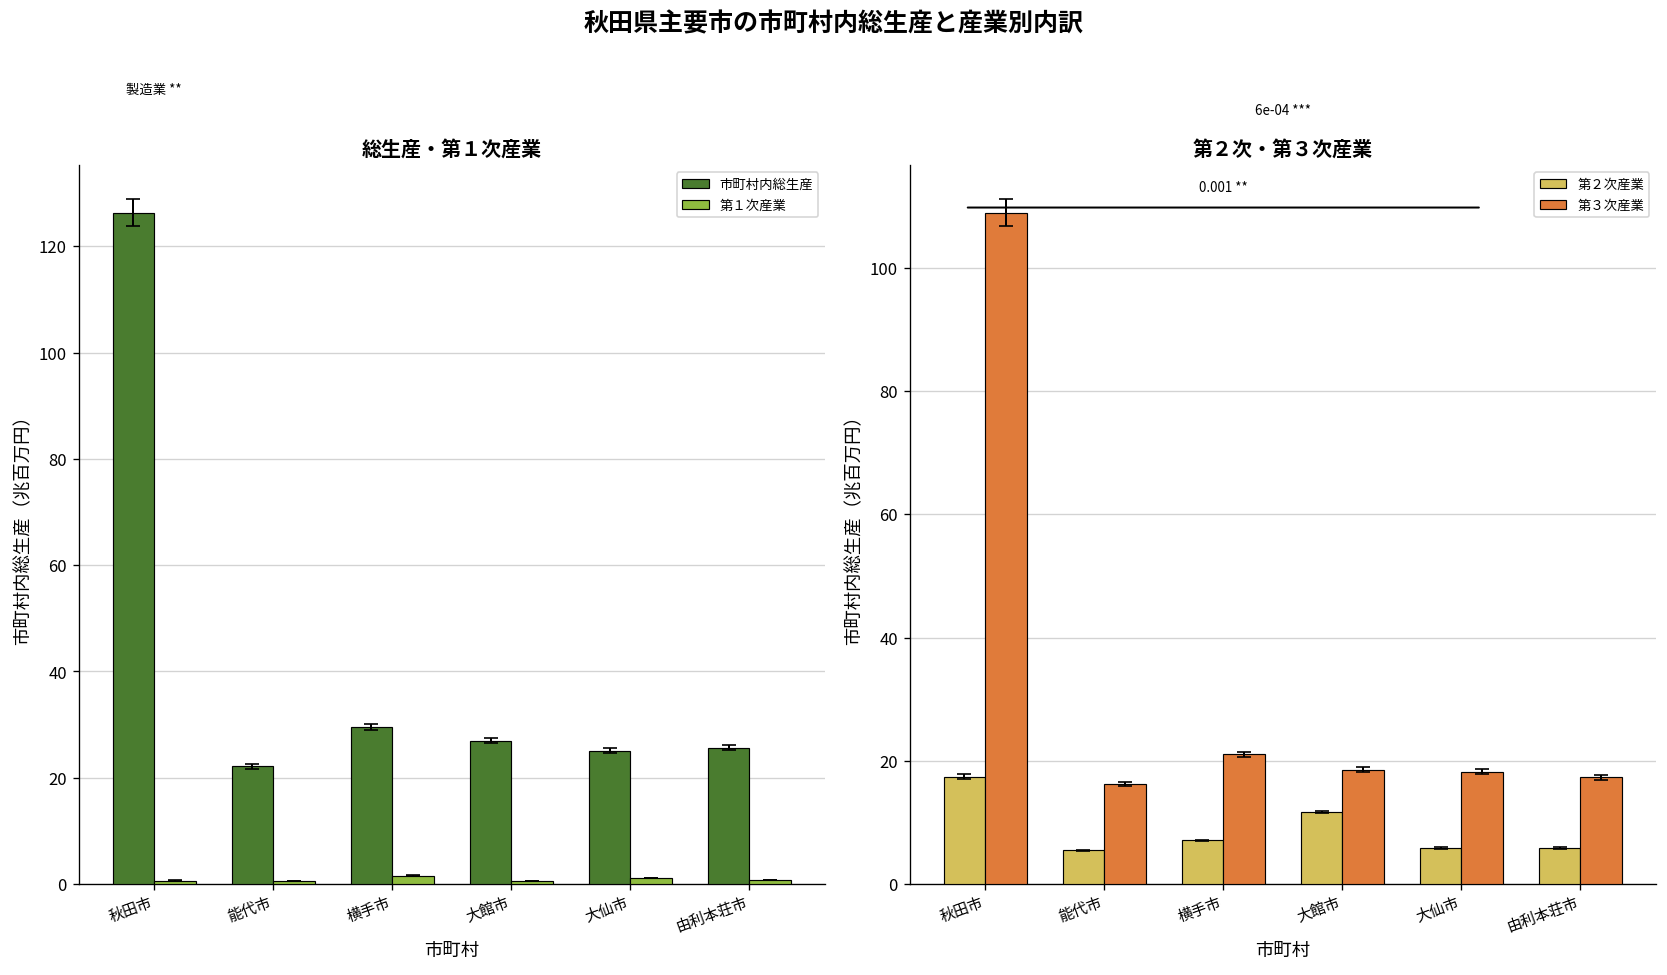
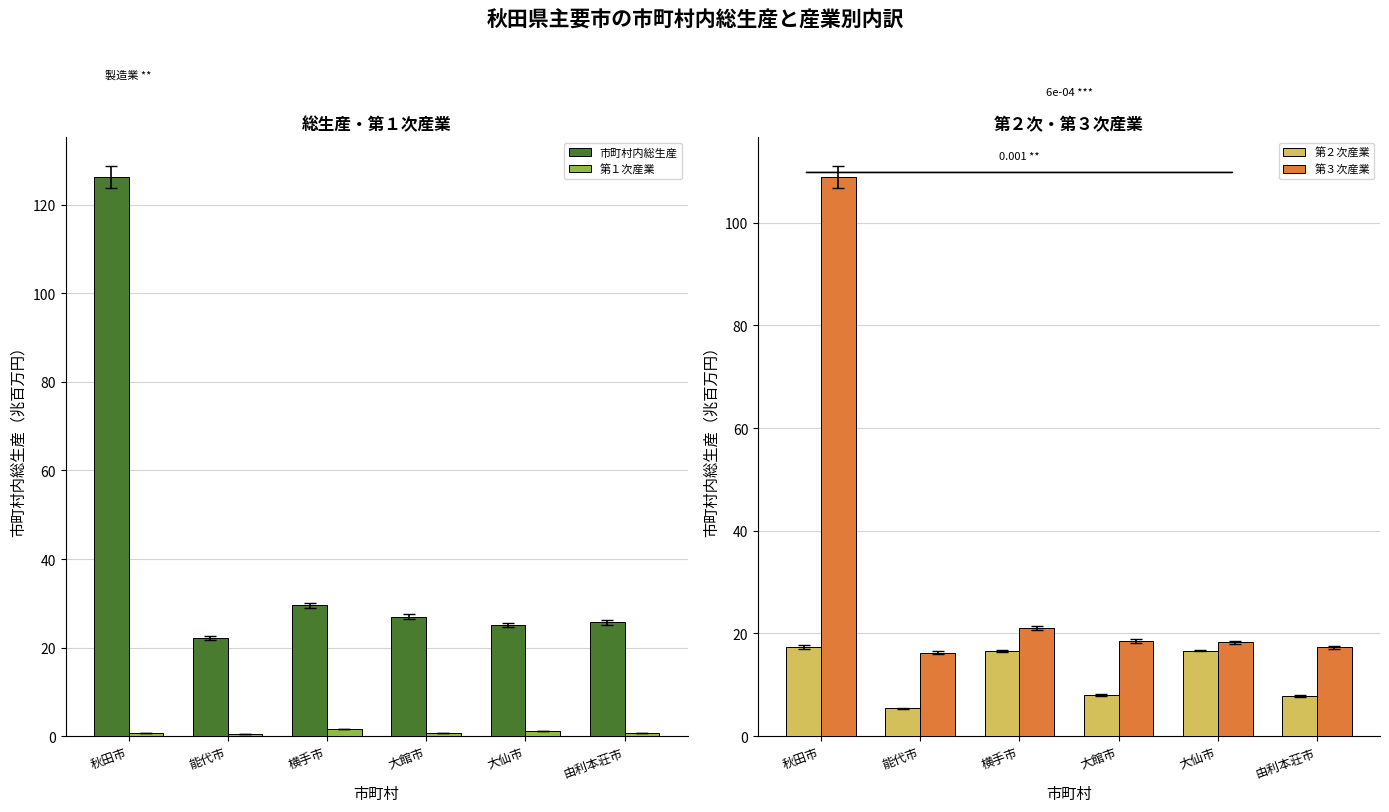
第２次・第３次産業, 第２次産業, 横手市: 7 -> 17
第２次・第３次産業, 第２次産業, 大館市: 12 -> 8
第２次・第３次産業, 第２次産業, 大仙市: 6 -> 17
第２次・第３次産業, 第２次産業, 由利本荘市: 6 -> 8
